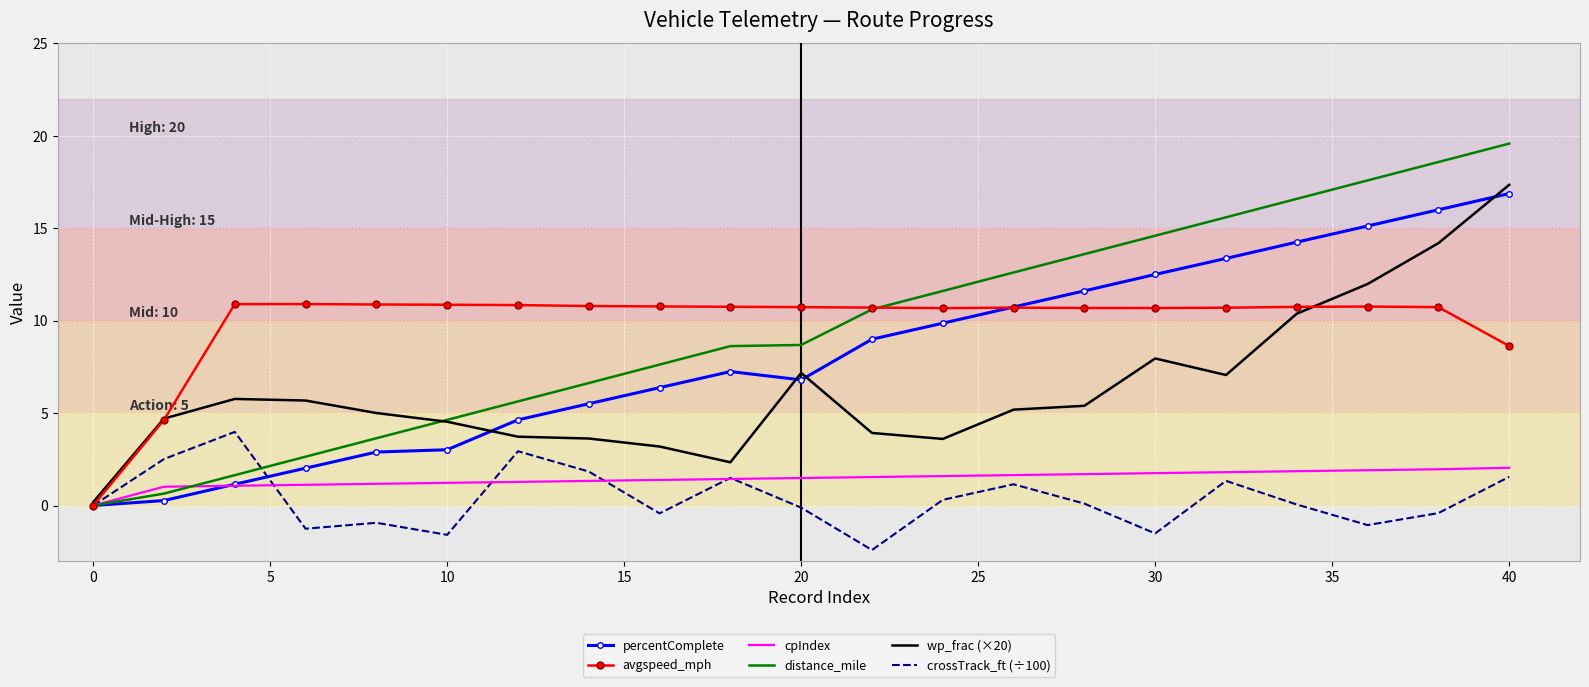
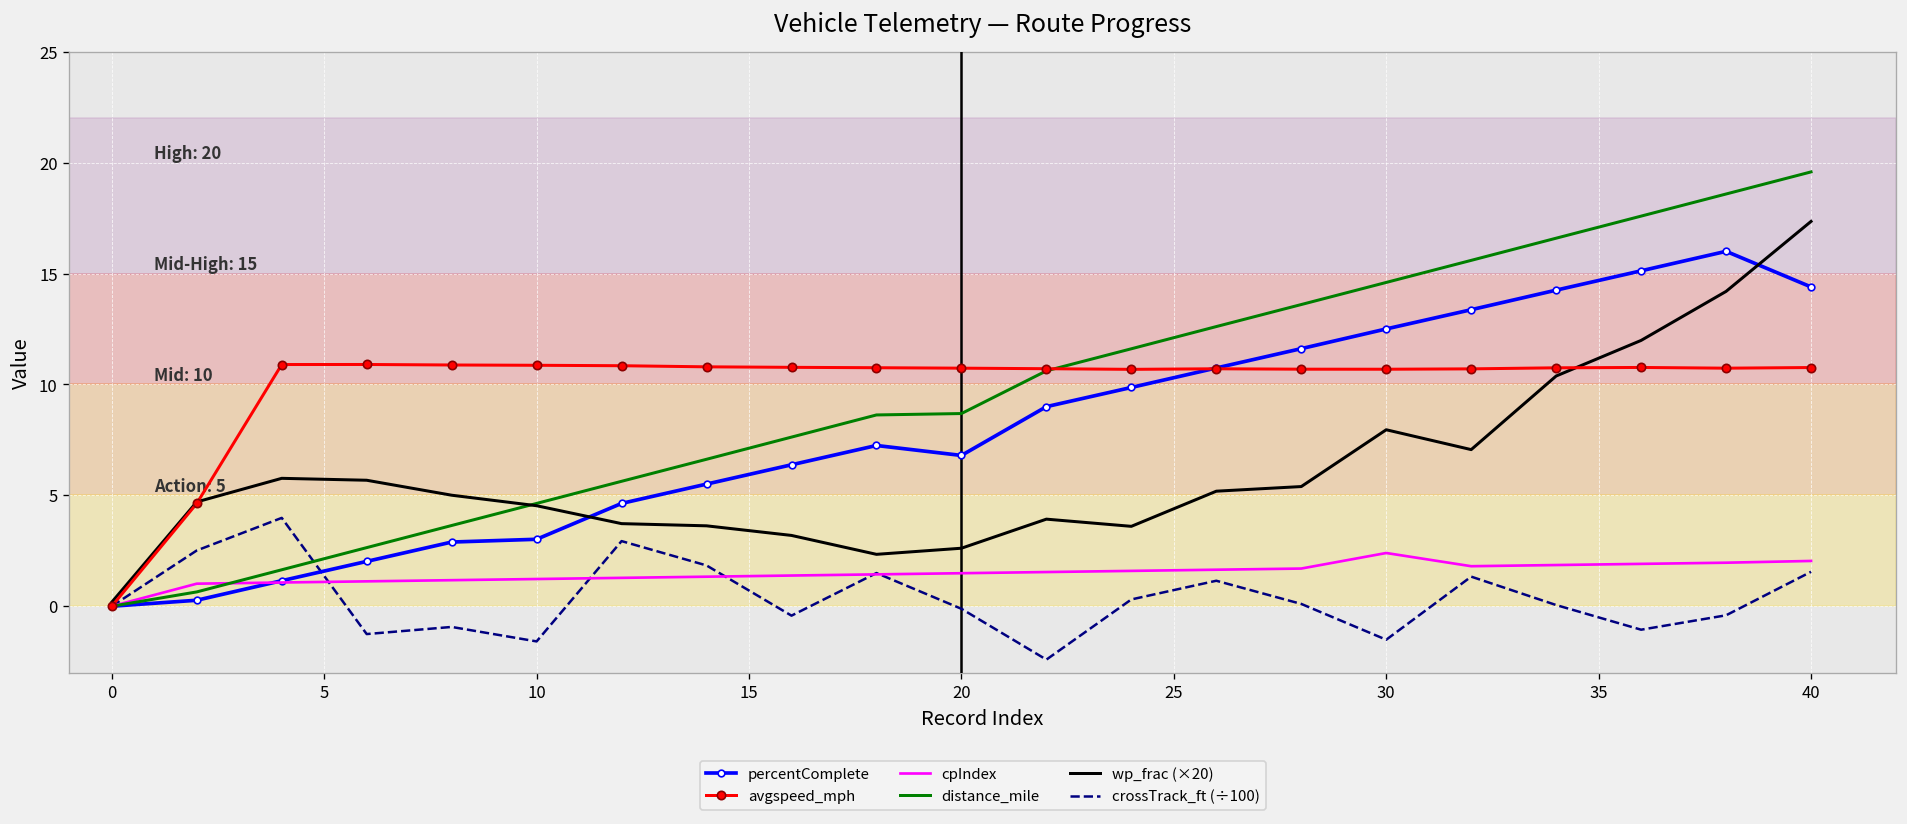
wp_frac (×20), 20: 7.2 -> 2.6
cpIndex, 30: 1.8 -> 2.4
percentComplete, 40: 16.9 -> 14.4
avgspeed_mph, 40: 8.6 -> 10.8
